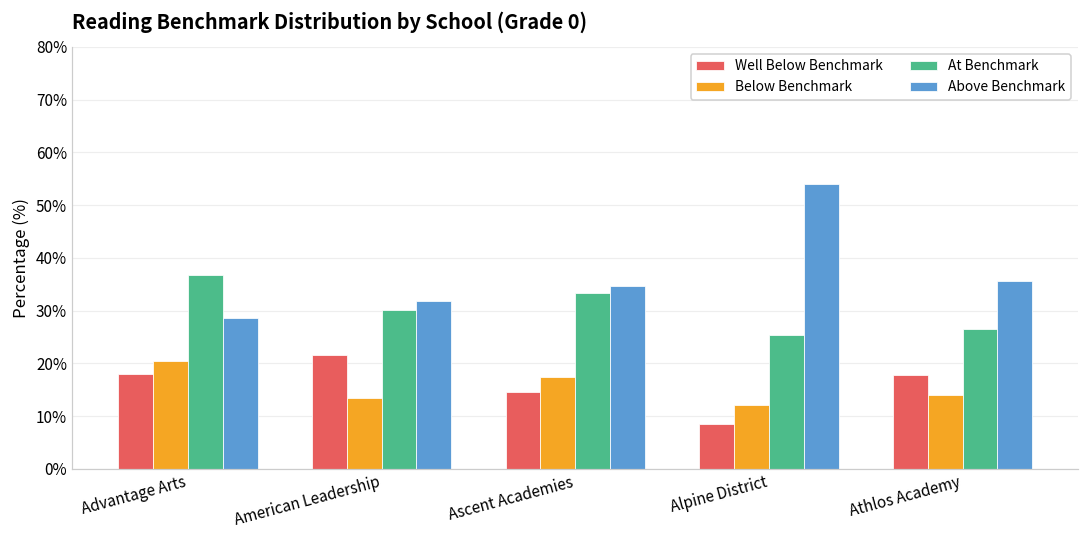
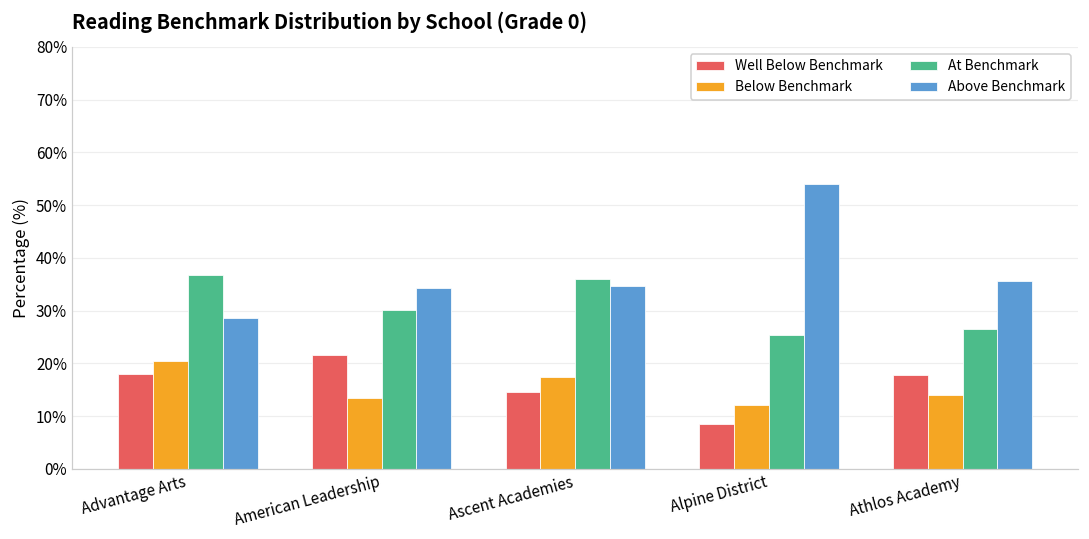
Above Benchmark, American Leadership: 32% -> 34%
At Benchmark, Ascent Academies: 33% -> 36%
